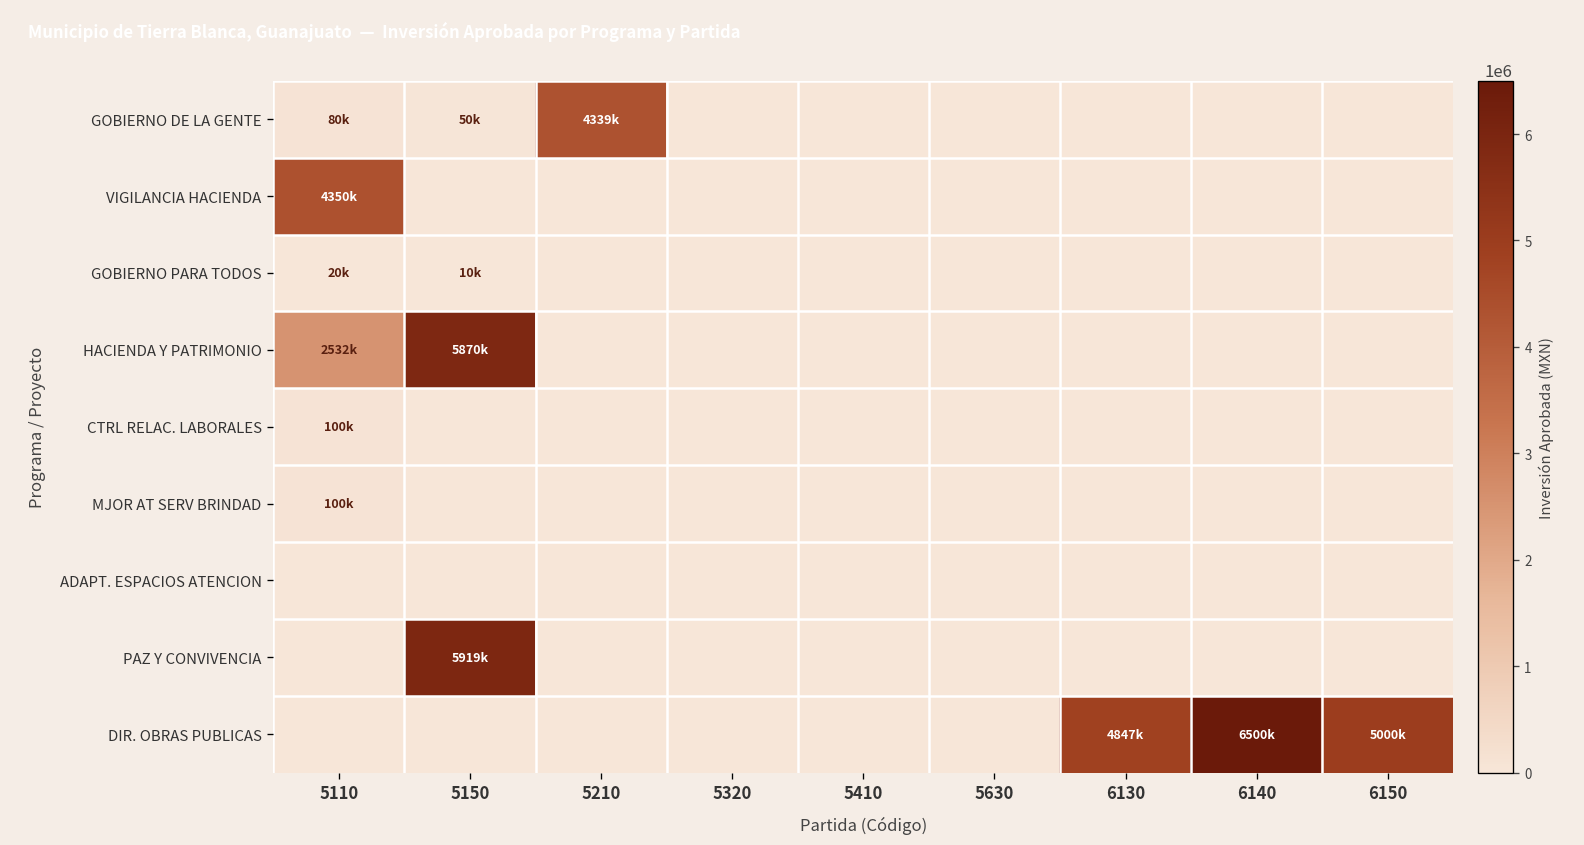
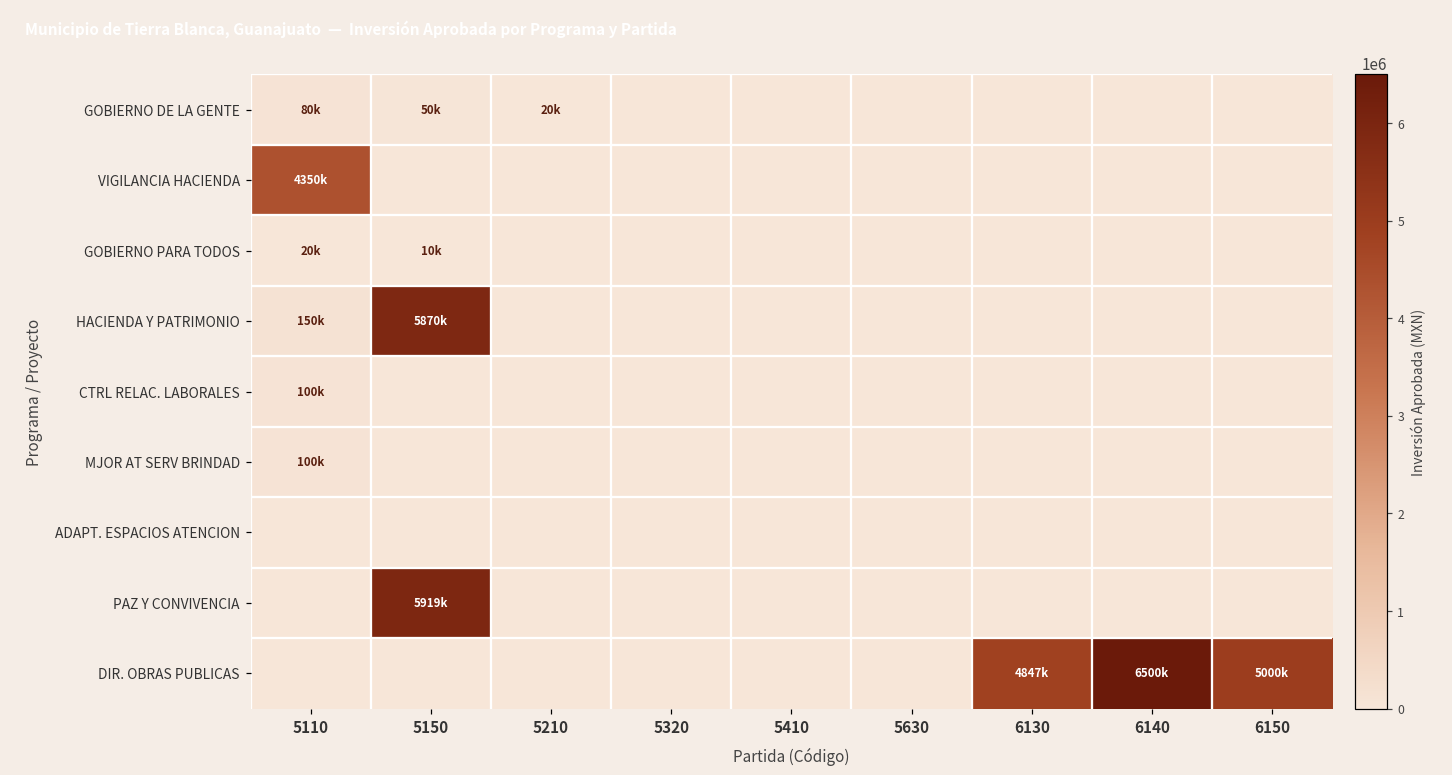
GOBIERNO DE LA GENTE, 5210: 4339k -> 20k
HACIENDA Y PATRIMONIO, 5110: 2532k -> 150k
